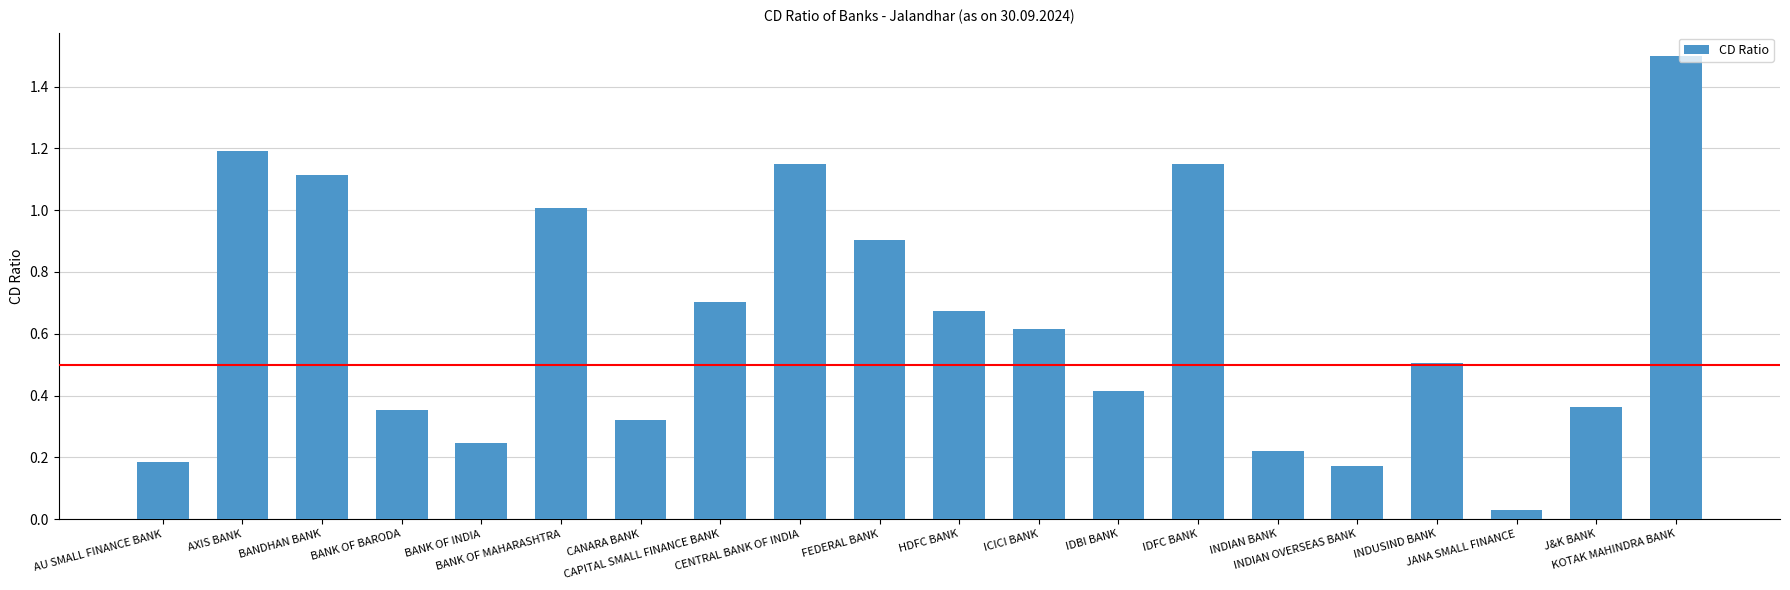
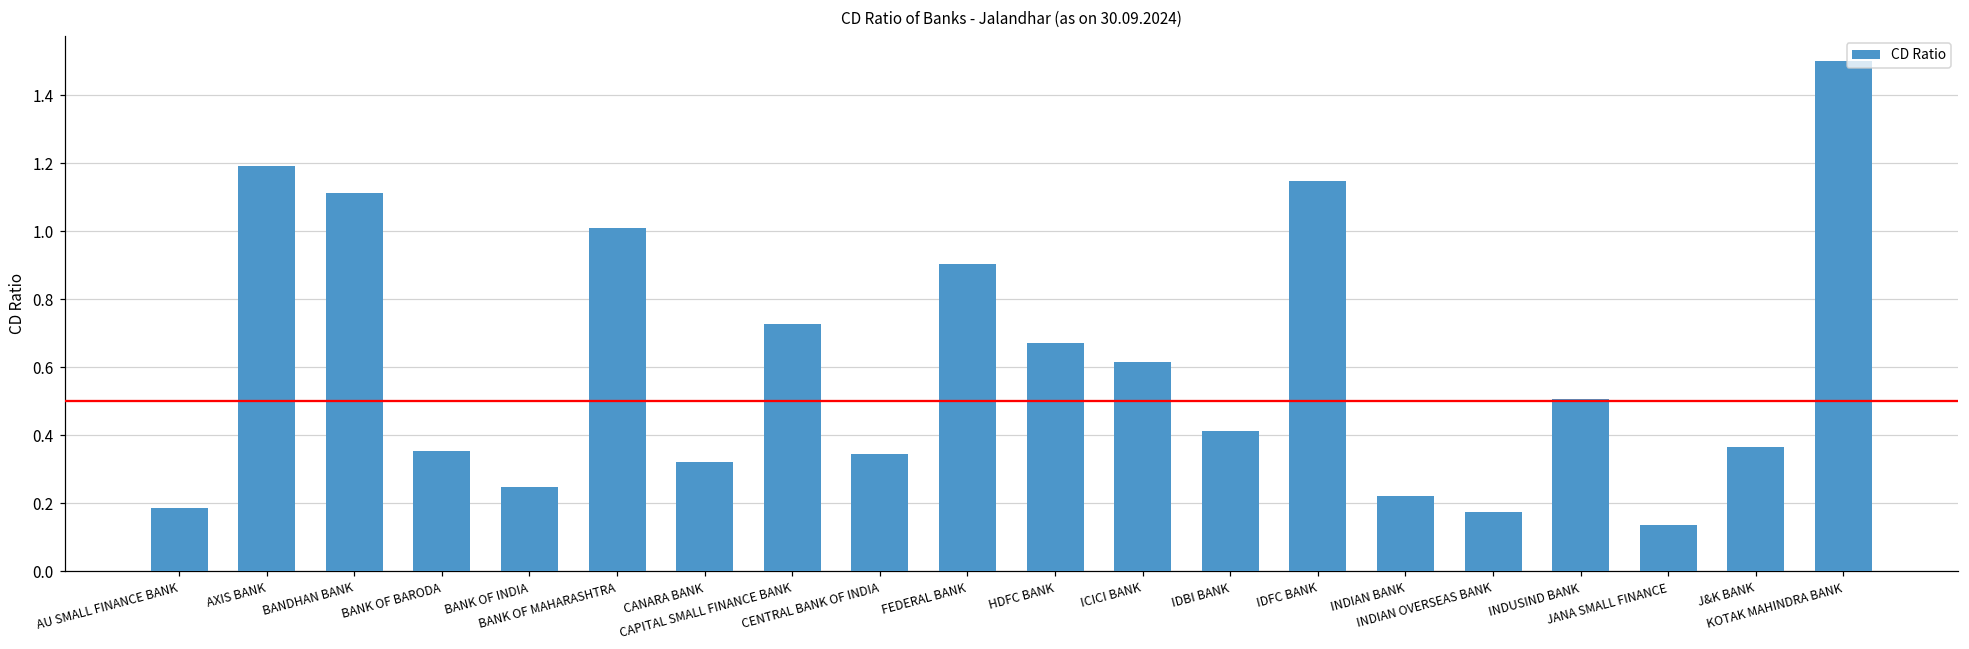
CAPITAL SMALL FINANCE BANK: 0.70 -> 0.73
CENTRAL BANK OF INDIA: 1.15 -> 0.35
JANA SMALL FINANCE: 0.03 -> 0.13
